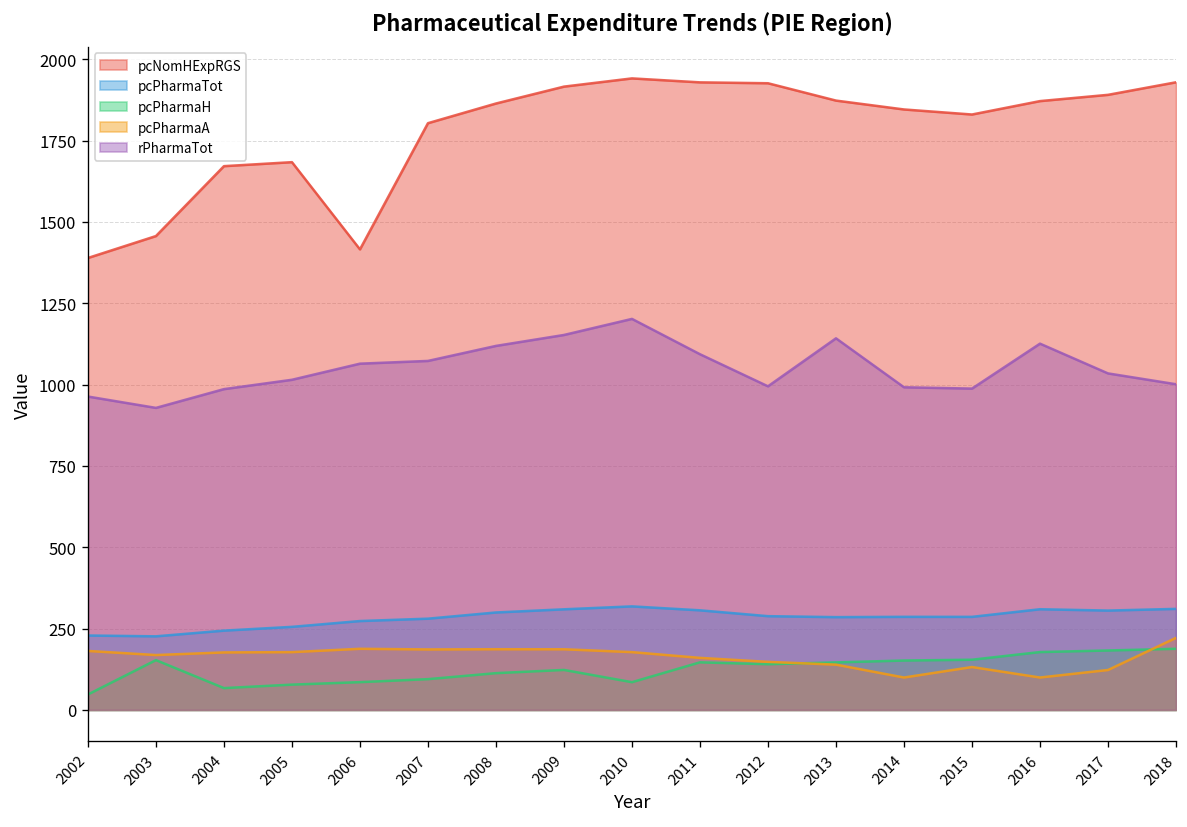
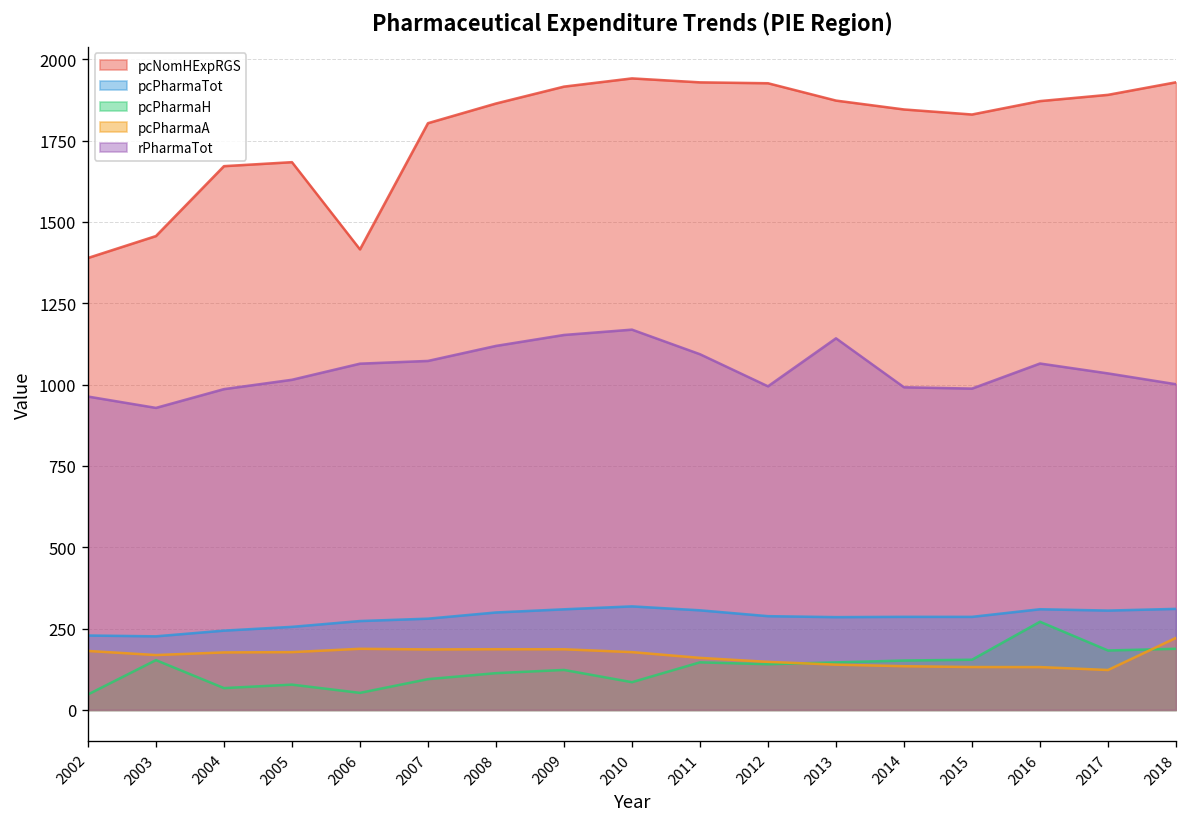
pcPharmaH, 2006: 90 -> 50
rPharmaTot, 2010: 1200 -> 1170
pcPharmaA, 2014: 100 -> 130
pcPharmaH, 2016: 180 -> 270
pcPharmaA, 2016: 100 -> 130
rPharmaTot, 2016: 1130 -> 1060
